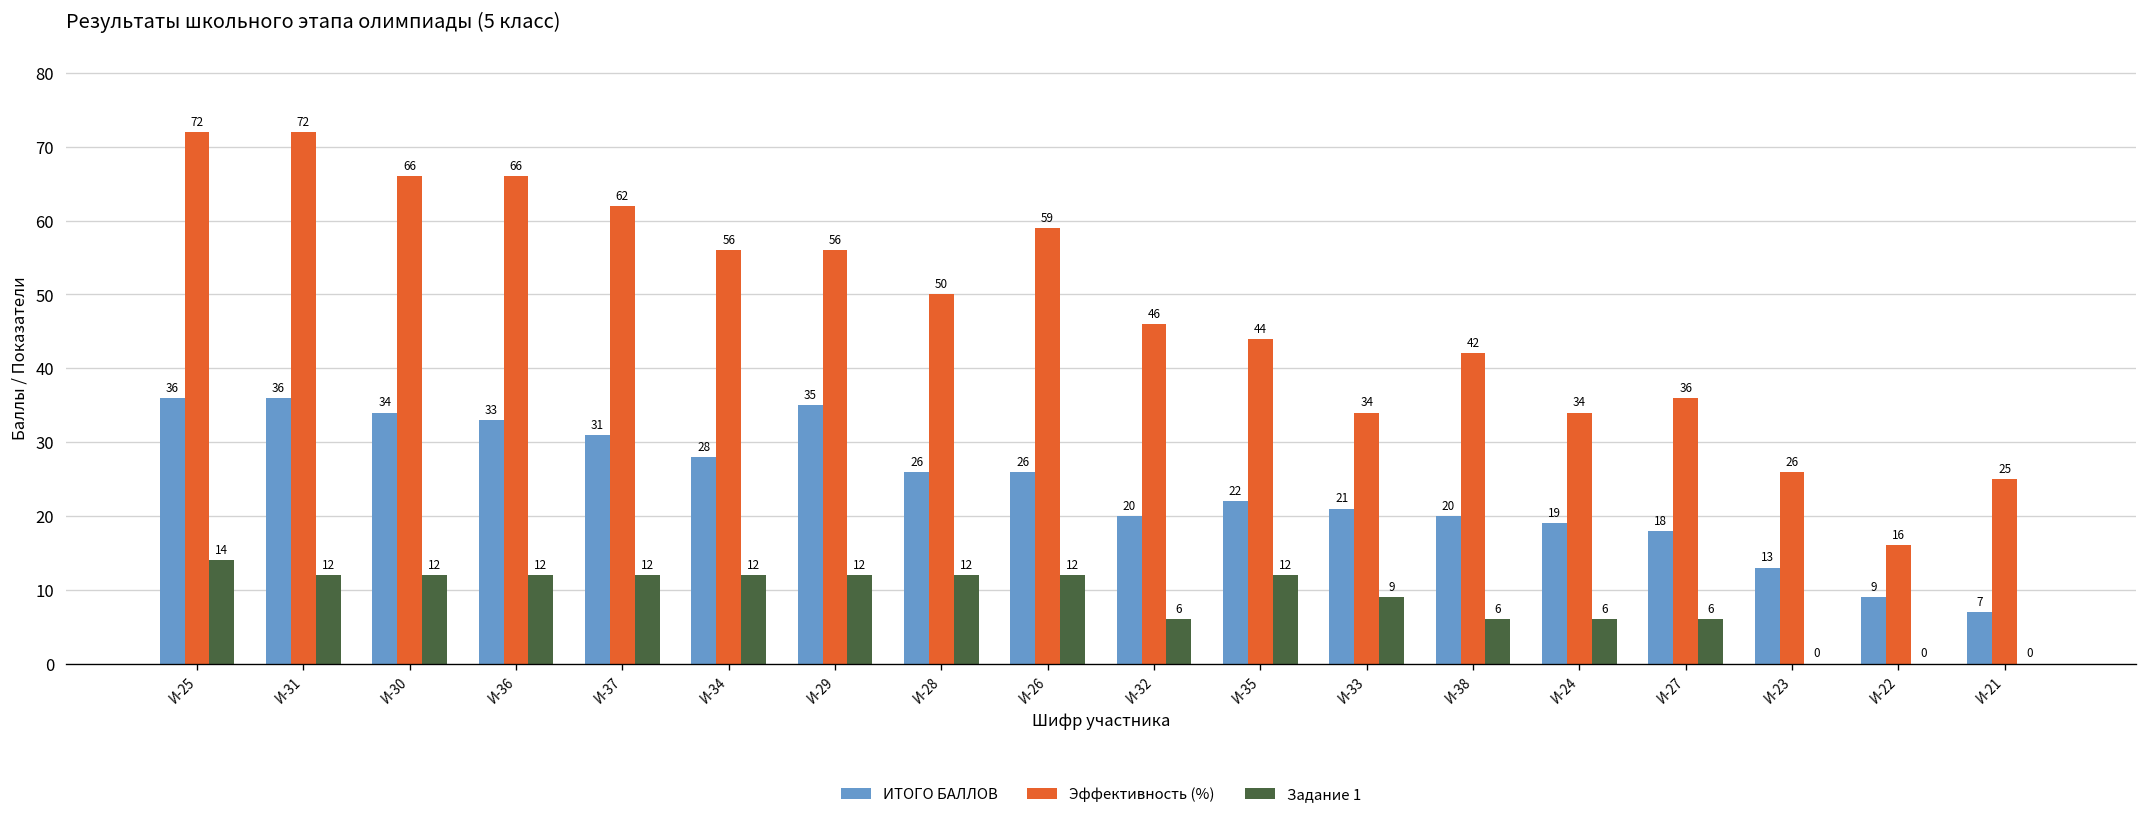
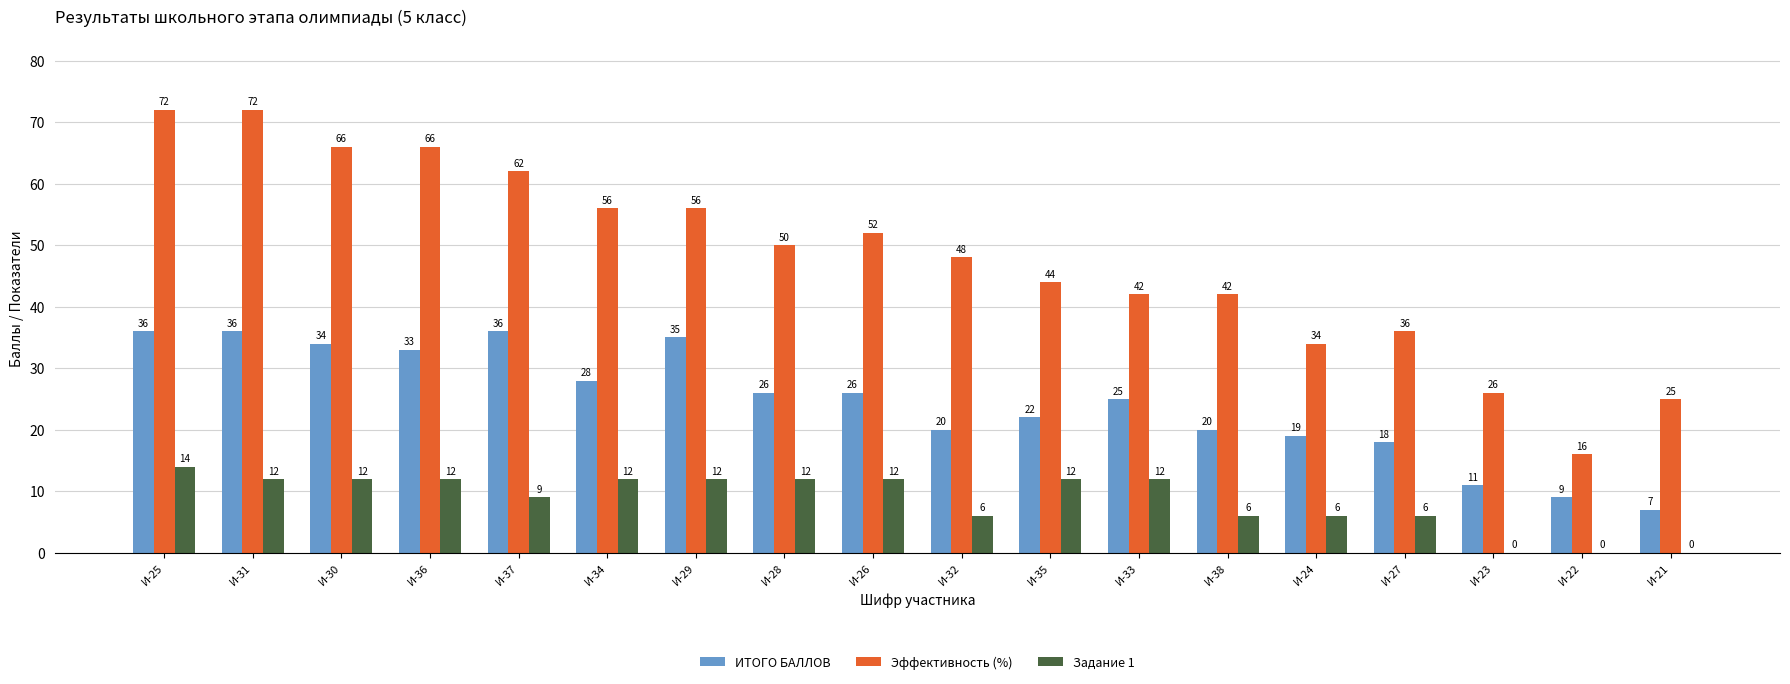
ИТОГО БАЛЛОВ, И-37: 31 -> 36
Задание 1, И-37: 12 -> 9
Эффективность (%), И-26: 59 -> 52
Эффективность (%), И-32: 46 -> 48
ИТОГО БАЛЛОВ, И-33: 21 -> 25
Эффективность (%), И-33: 34 -> 42
Задание 1, И-33: 9 -> 12
ИТОГО БАЛЛОВ, И-23: 13 -> 11
